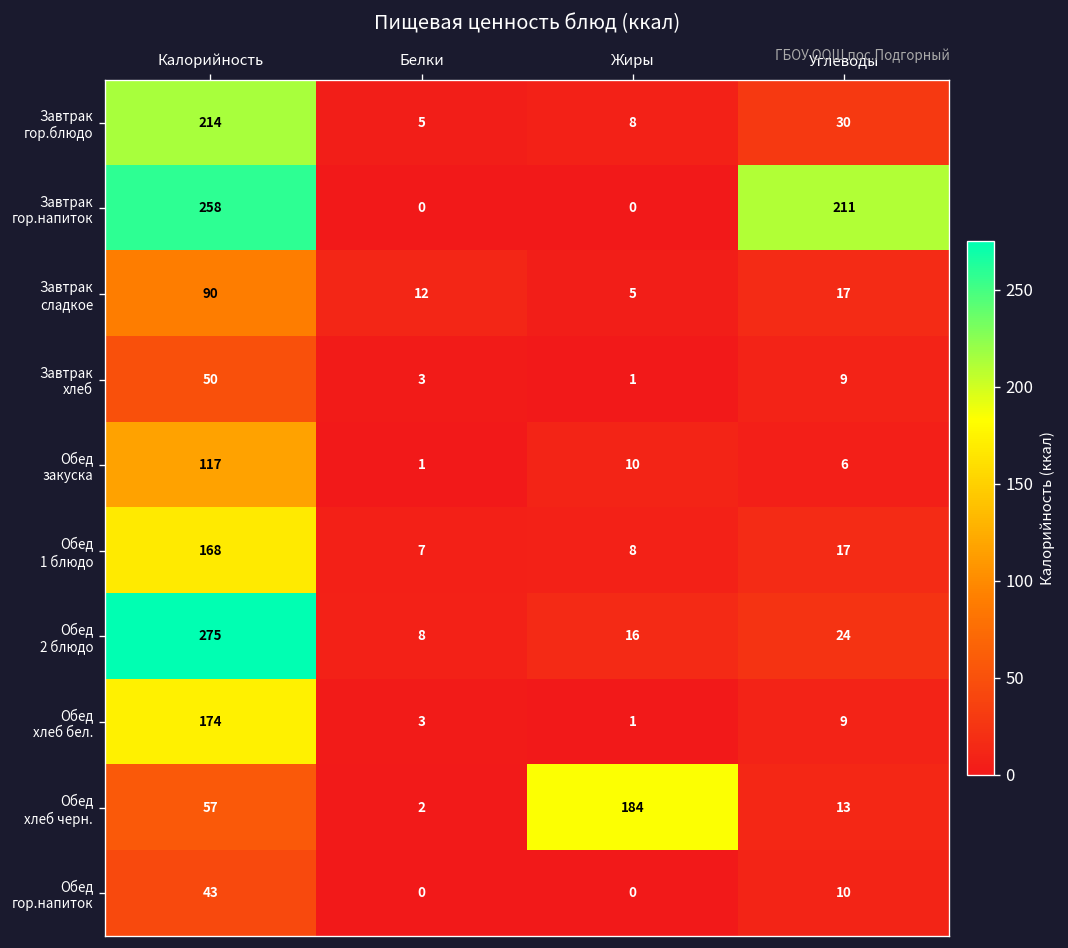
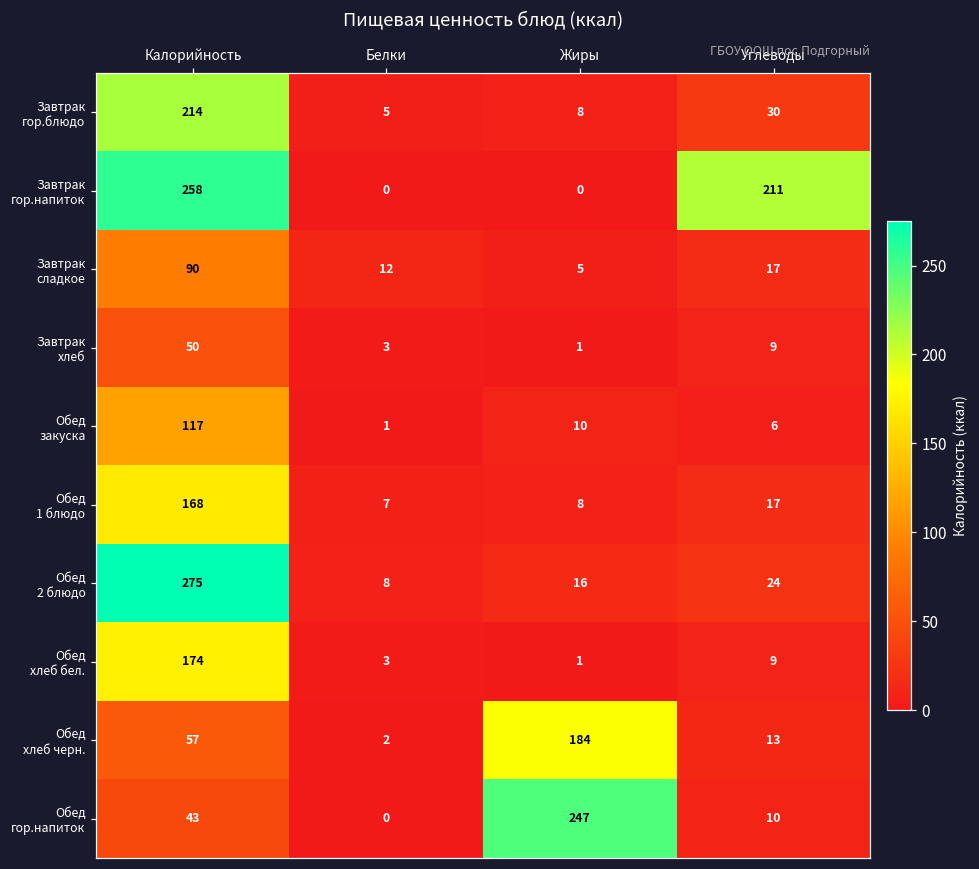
Обед гор.напиток, Жиры: 0 -> 247
